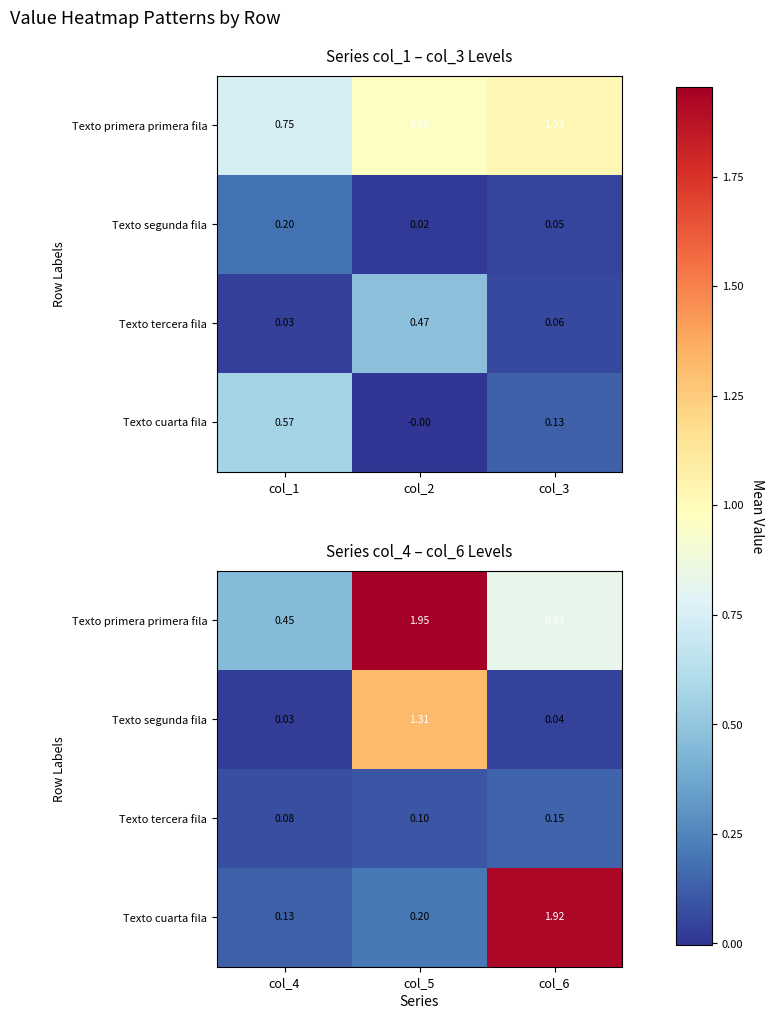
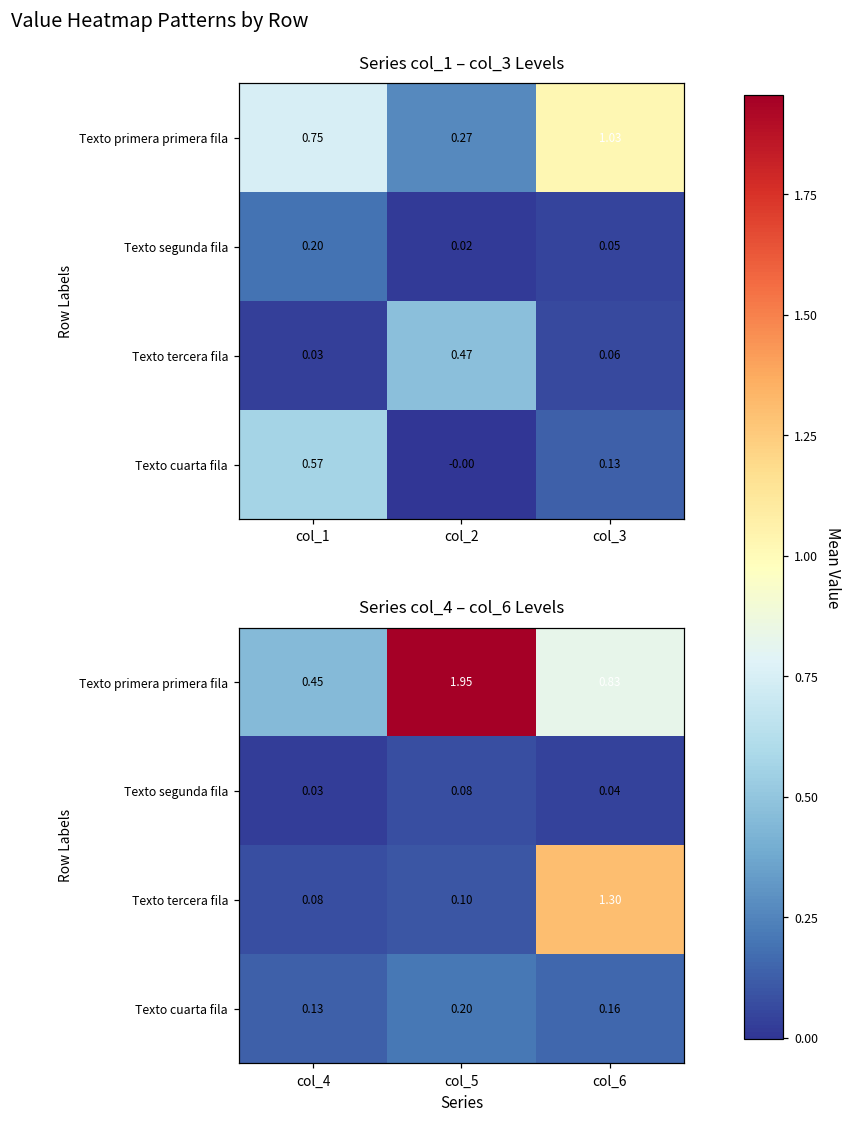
Series col_1 – col_3 Levels, Texto primera primera fila, col_2: 0.96 -> 0.27
Series col_4 – col_6 Levels, Texto segunda fila, col_5: 1.31 -> 0.08
Series col_4 – col_6 Levels, Texto tercera fila, col_6: 0.15 -> 1.30
Series col_4 – col_6 Levels, Texto cuarta fila, col_6: 1.92 -> 0.16
